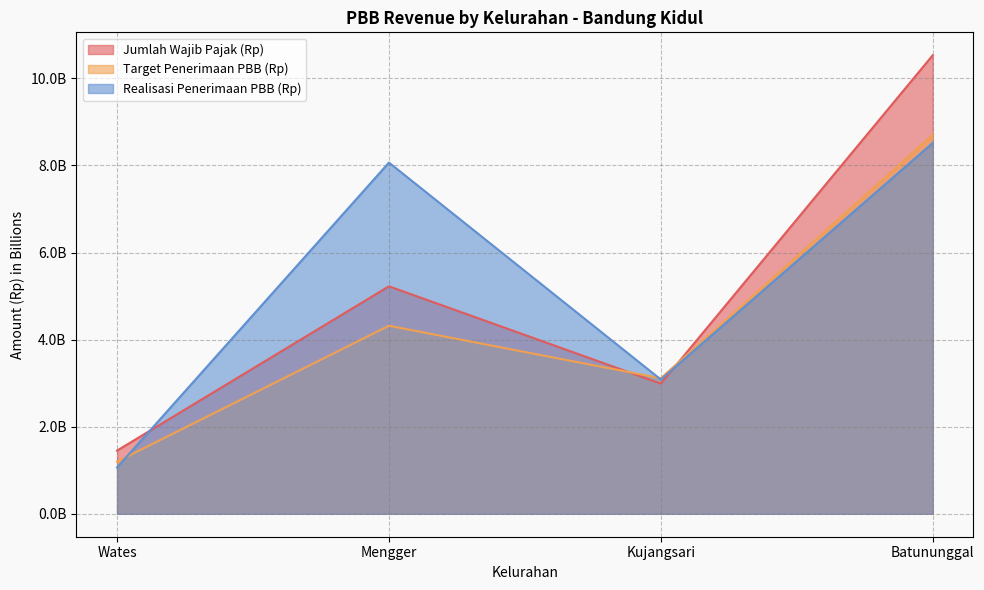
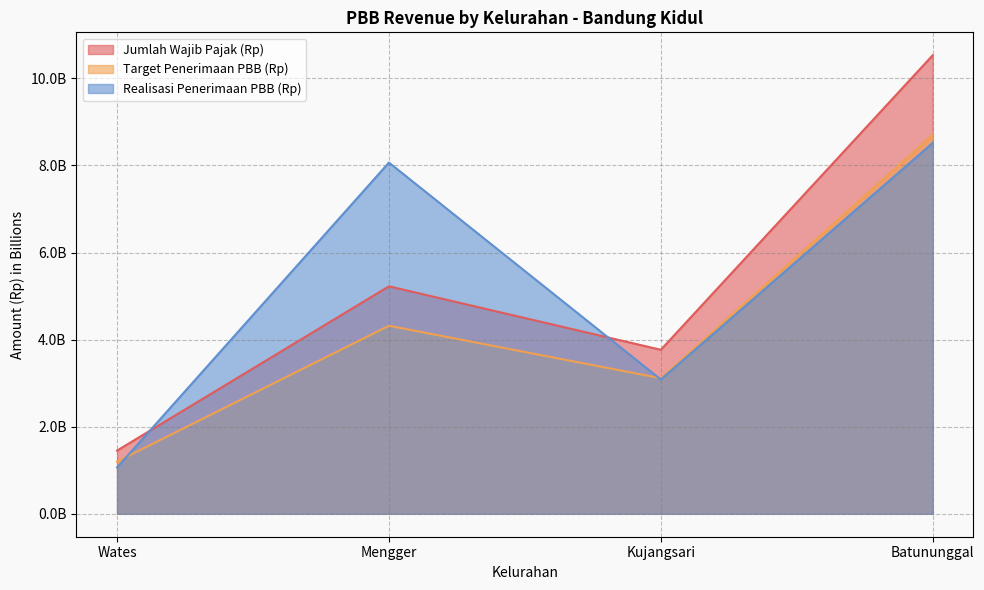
Jumlah Wajib Pajak (Rp), Kujangsari: 3000000000 -> 3800000000
